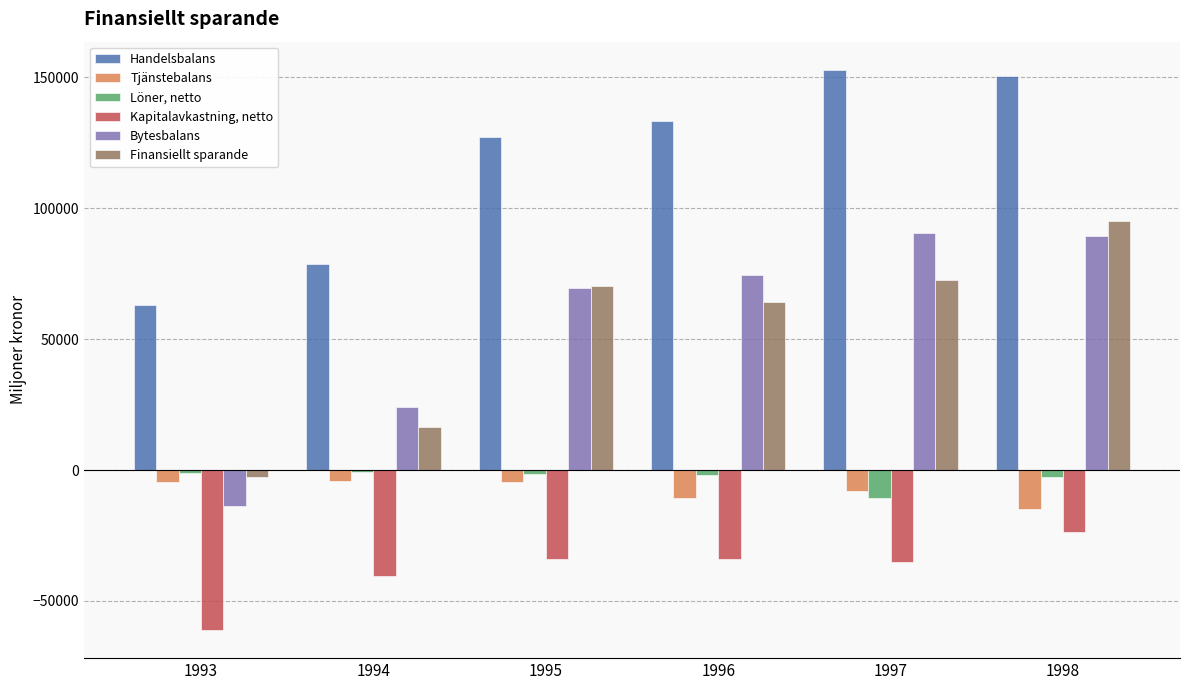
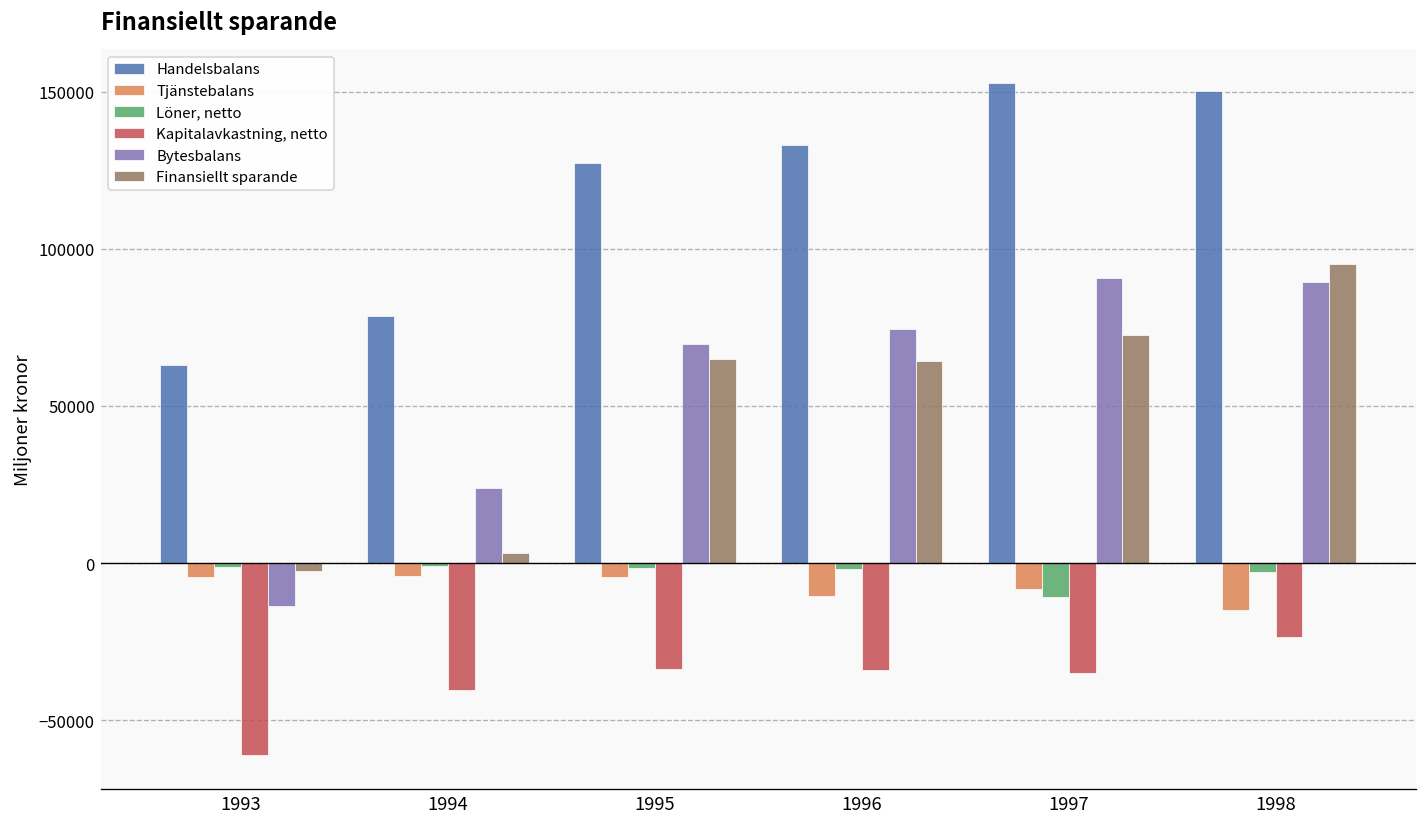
Finansiellt sparande, 1994: 16000 -> 3000
Finansiellt sparande, 1995: 70000 -> 65000
